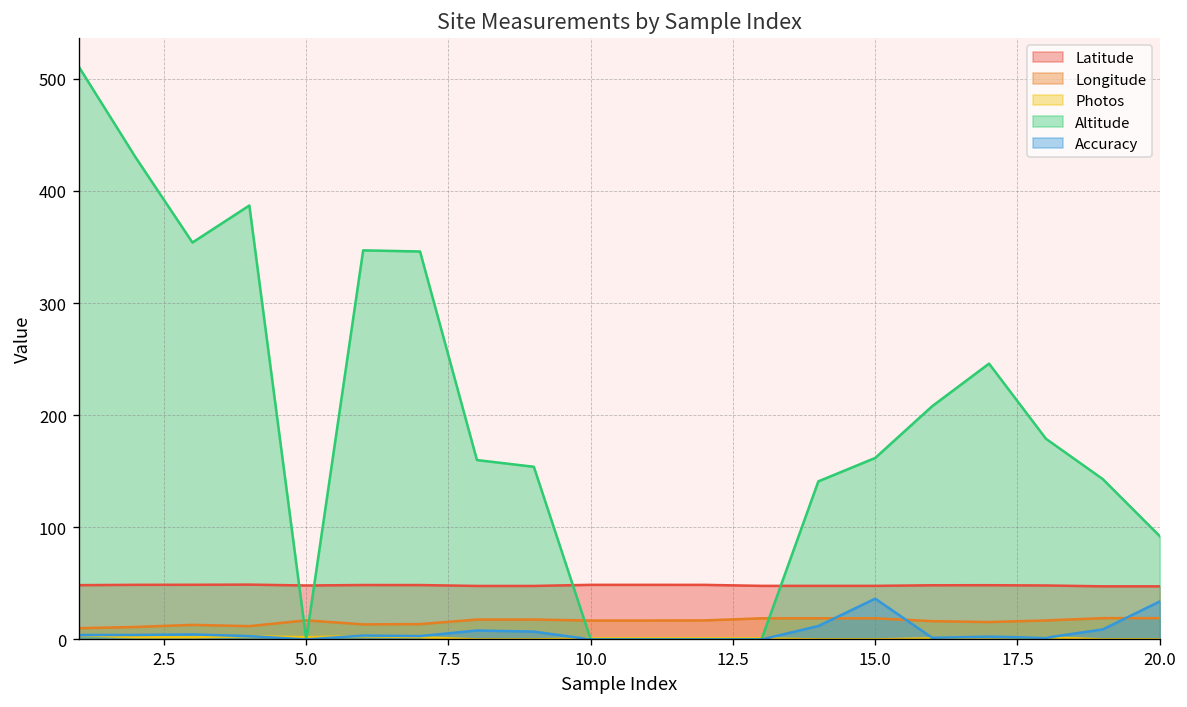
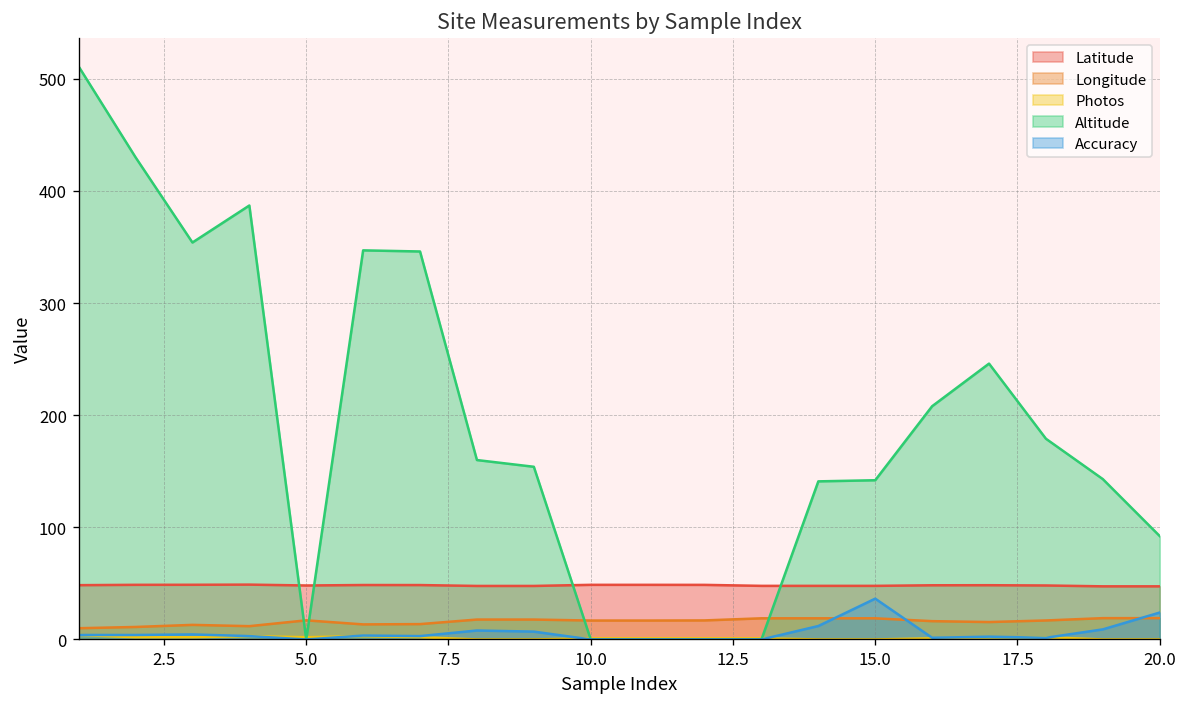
Altitude, 15.0: 160 -> 140
Accuracy, 20.0: 30 -> 20
